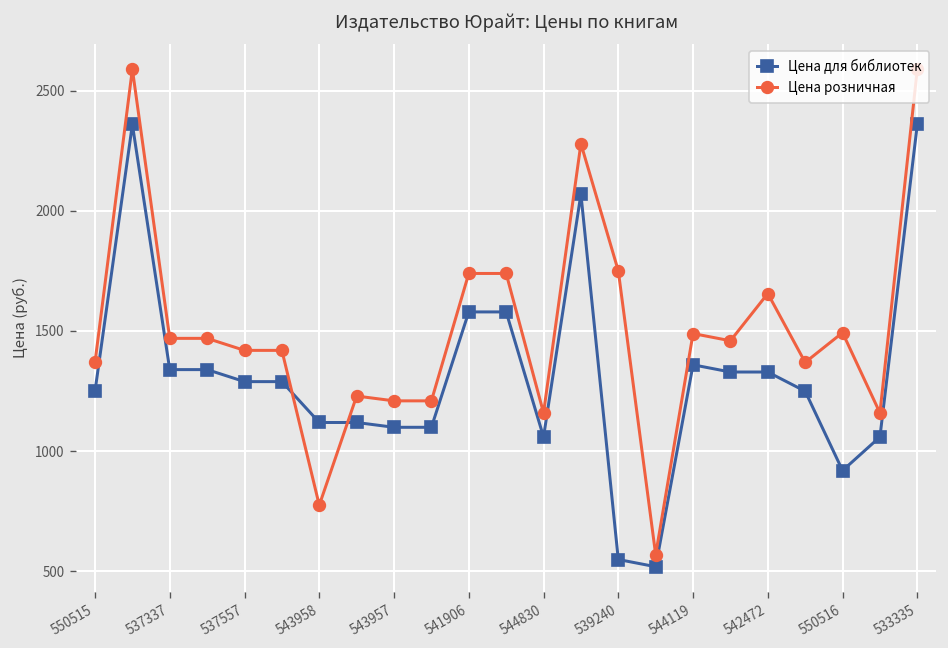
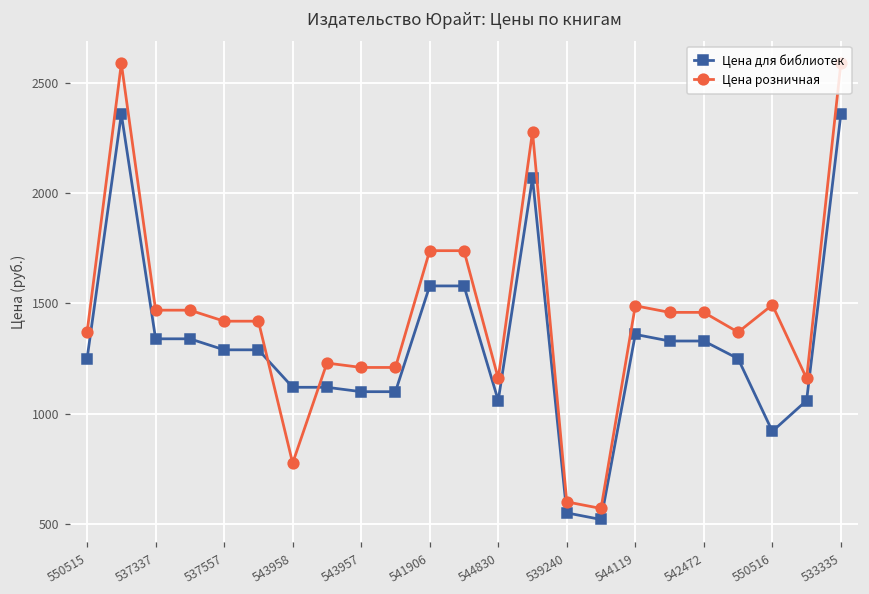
Цена розничная, 539240: 1750 -> 600
Цена розничная, 542472: 1660 -> 1460
